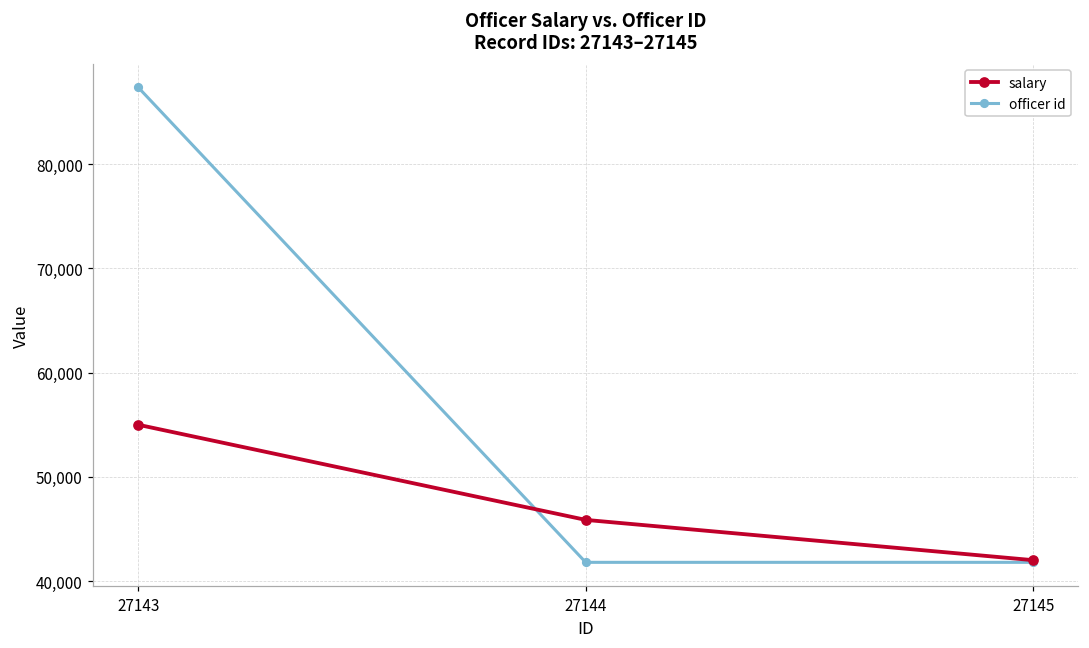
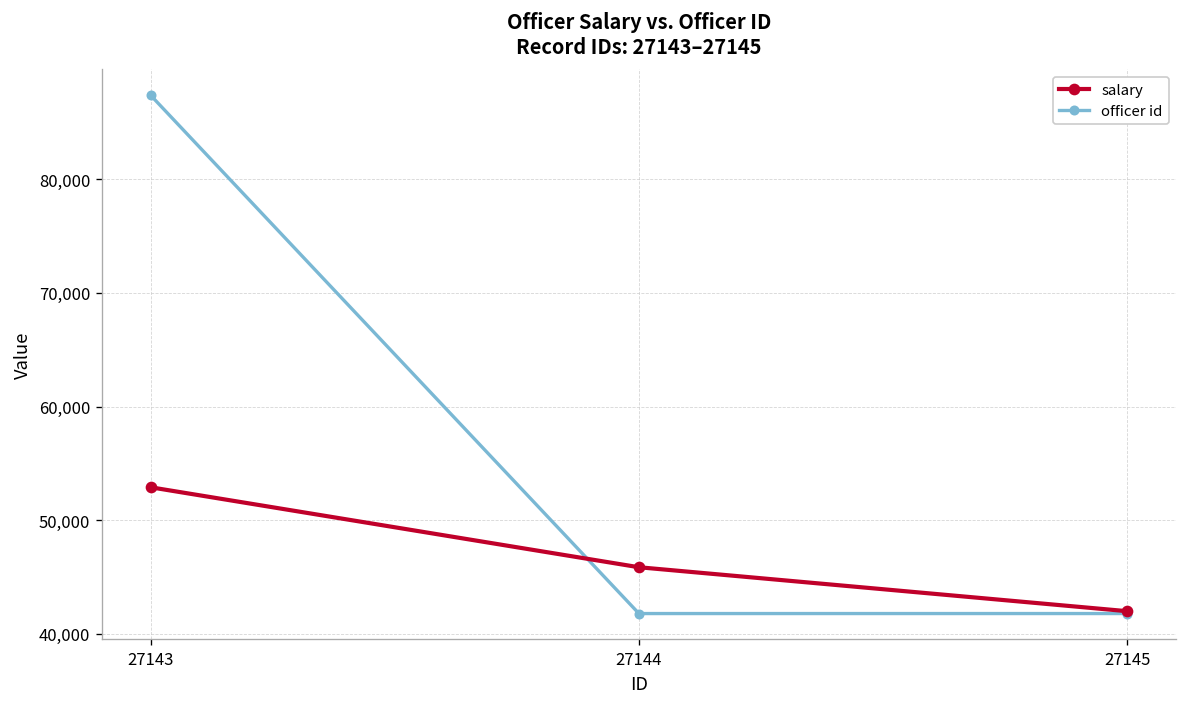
salary, 27143: 55,000 -> 53,000
